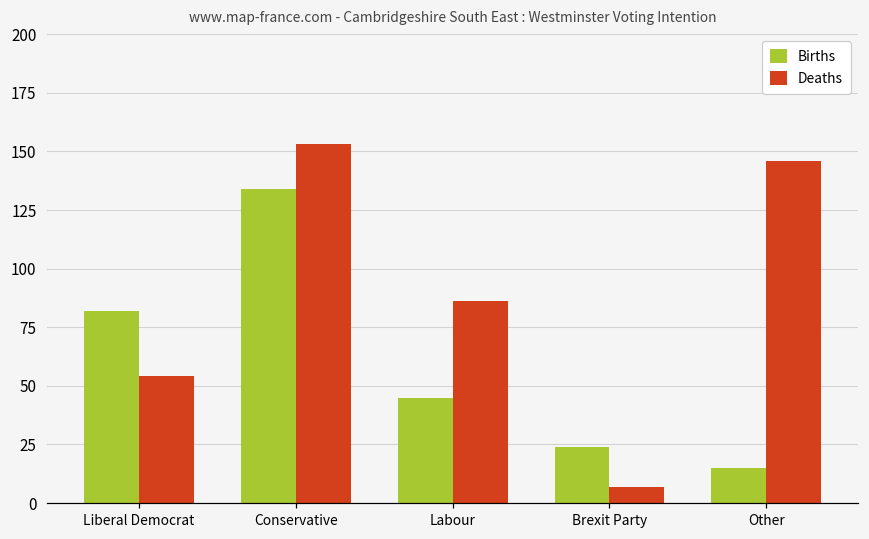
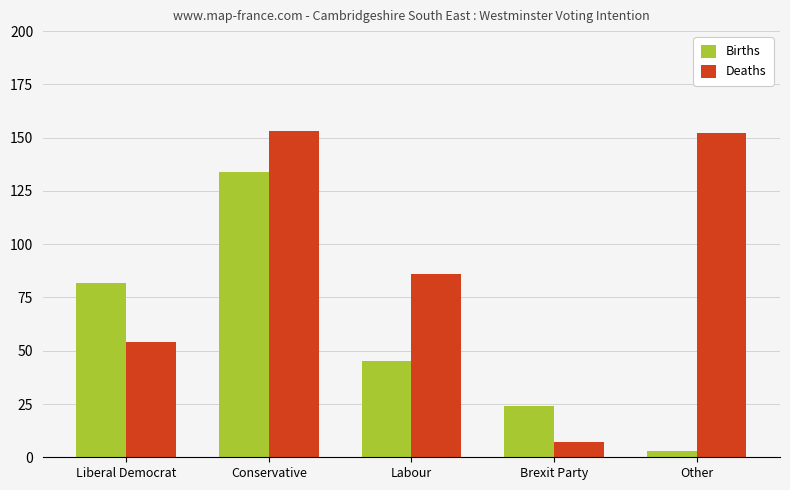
Births, Other: 15 -> 3
Deaths, Other: 146 -> 152
